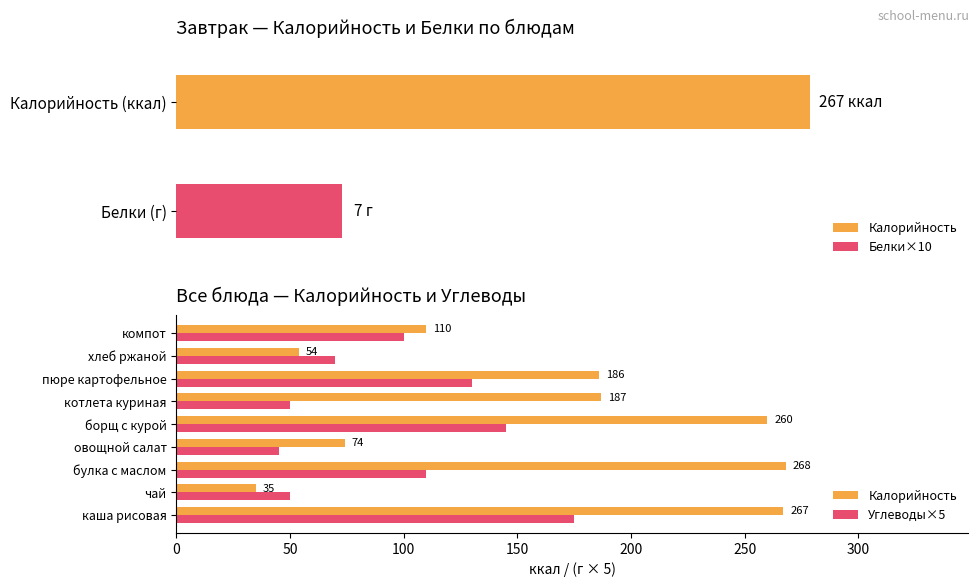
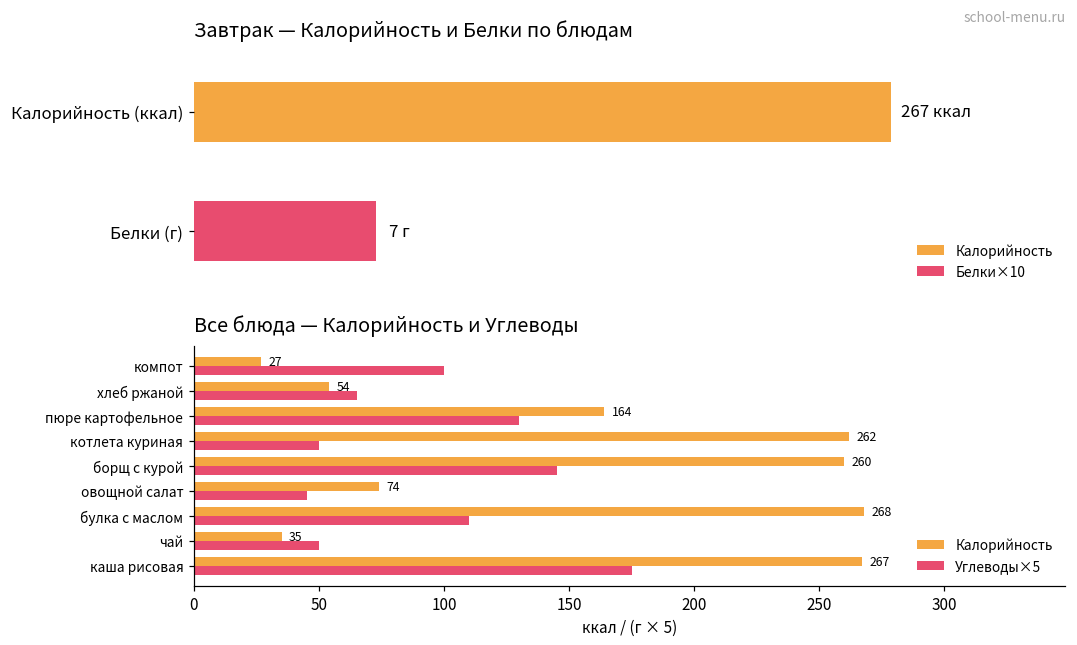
Все блюда — Калорийность и Углеводы, Калорийность, компот: 110 -> 27
Все блюда — Калорийность и Углеводы, Углеводы×5, хлеб ржаной: 70 -> 65
Все блюда — Калорийность и Углеводы, Калорийность, пюре картофельное: 186 -> 164
Все блюда — Калорийность и Углеводы, Калорийность, котлета куриная: 187 -> 262
